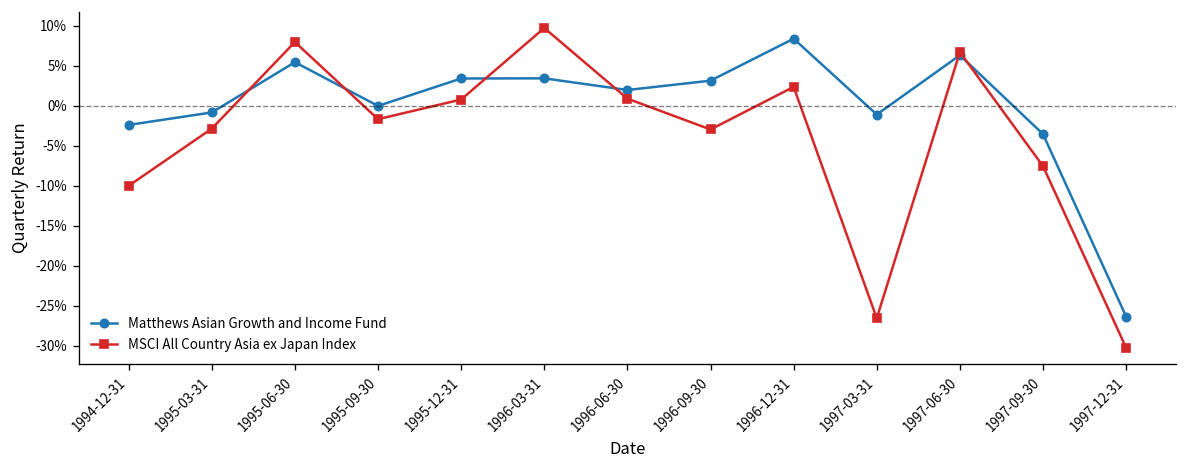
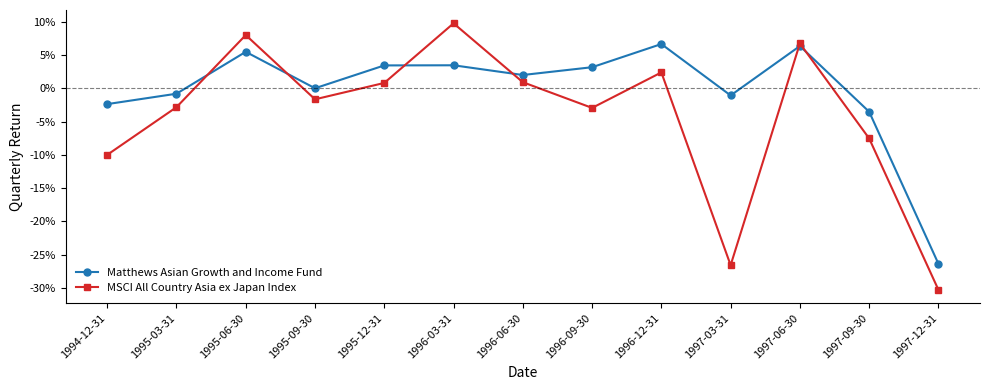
Matthews Asian Growth and Income Fund, 1996-12-31: 8% -> 7%
